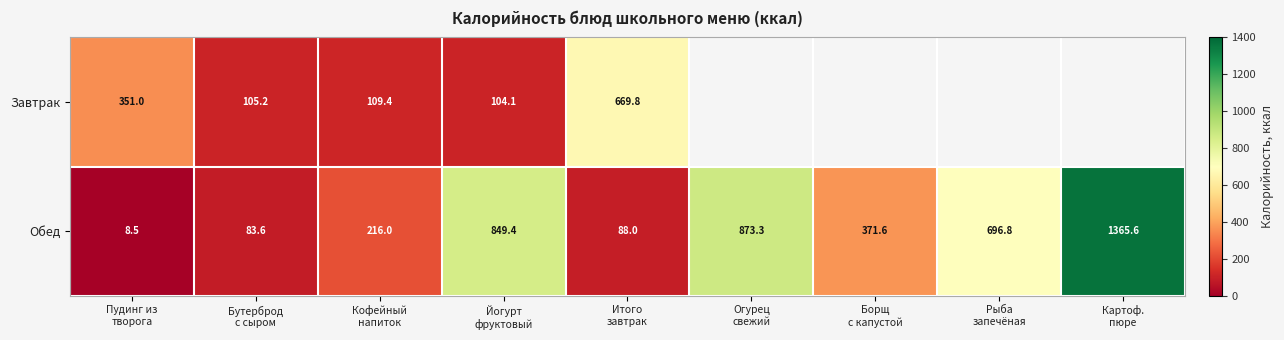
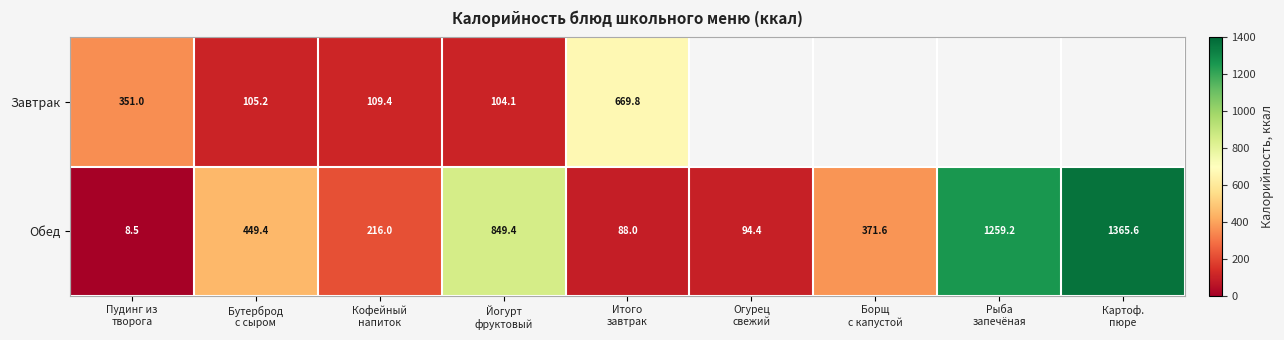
Обед, Бутерброд с сыром: 83.6 -> 449.4
Обед, Огурец свежий: 873.3 -> 94.4
Обед, Рыба запечёная: 696.8 -> 1259.2
